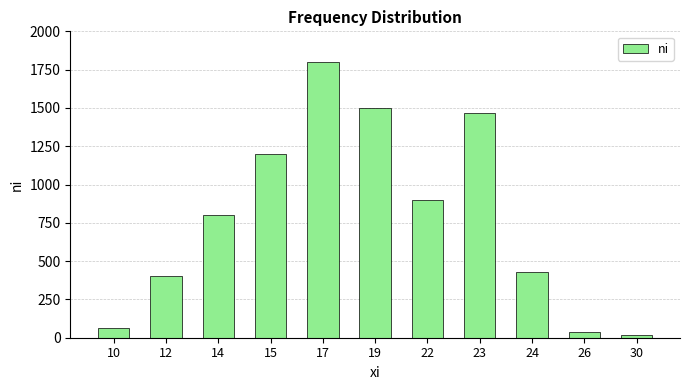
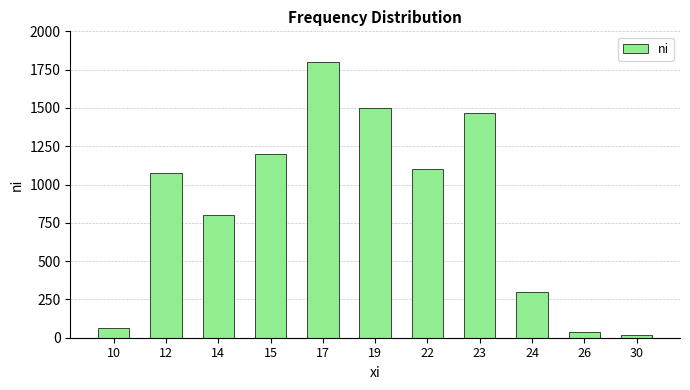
12: 400 -> 1070
22: 900 -> 1100
24: 430 -> 300
